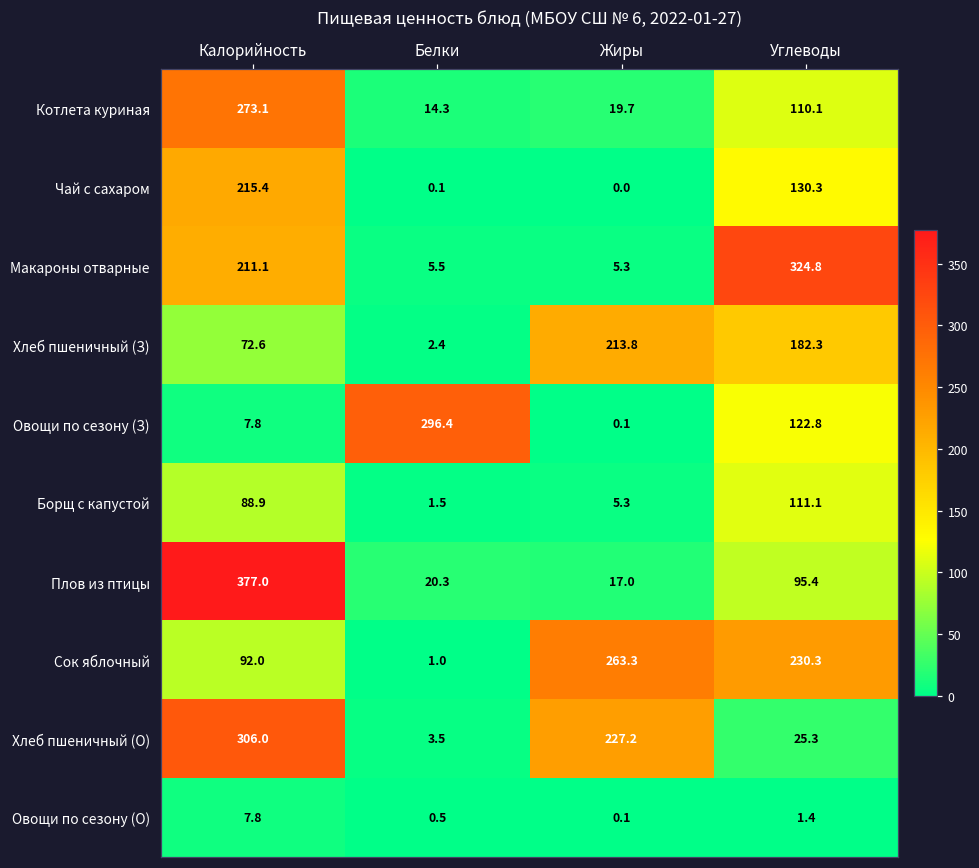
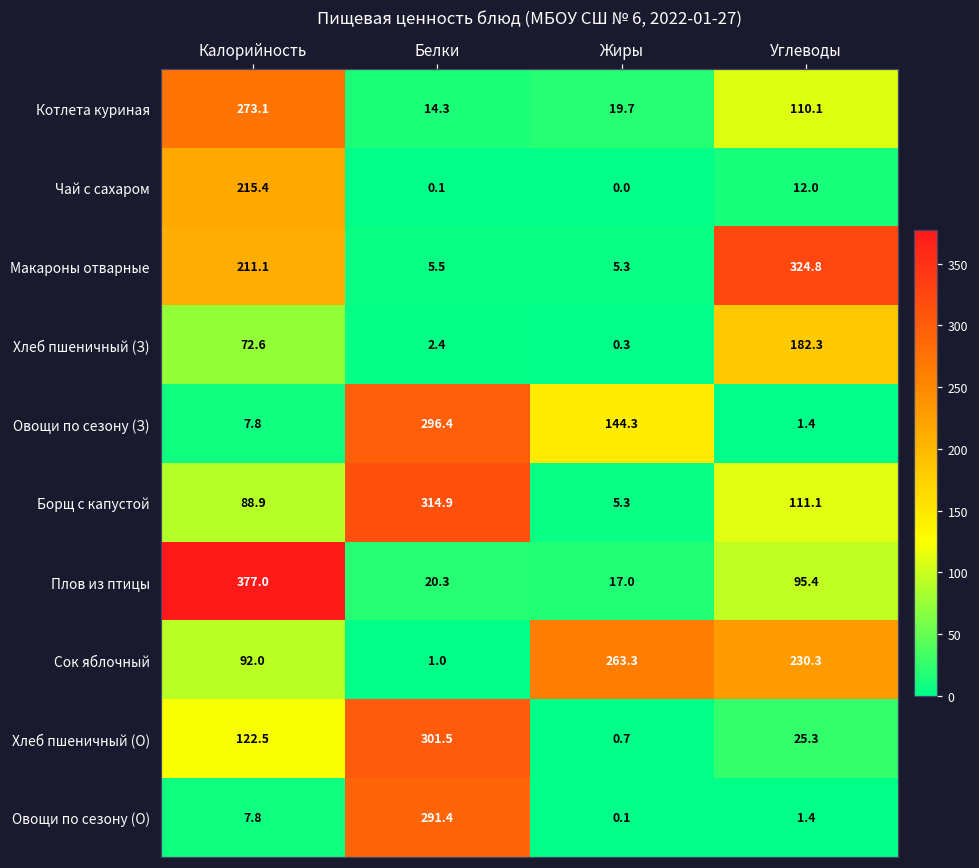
Чай с сахаром, Углеводы: 130.3 -> 12.0
Хлеб пшеничный (З), Жиры: 213.8 -> 0.3
Овощи по сезону (З), Жиры: 0.1 -> 144.3
Овощи по сезону (З), Углеводы: 122.8 -> 1.4
Борщ с капустой, Белки: 1.5 -> 314.9
Хлеб пшеничный (О), Калорийность: 306.0 -> 122.5
Хлеб пшеничный (О), Белки: 3.5 -> 301.5
Хлеб пшеничный (О), Жиры: 227.2 -> 0.7
Овощи по сезону (О), Белки: 0.5 -> 291.4
